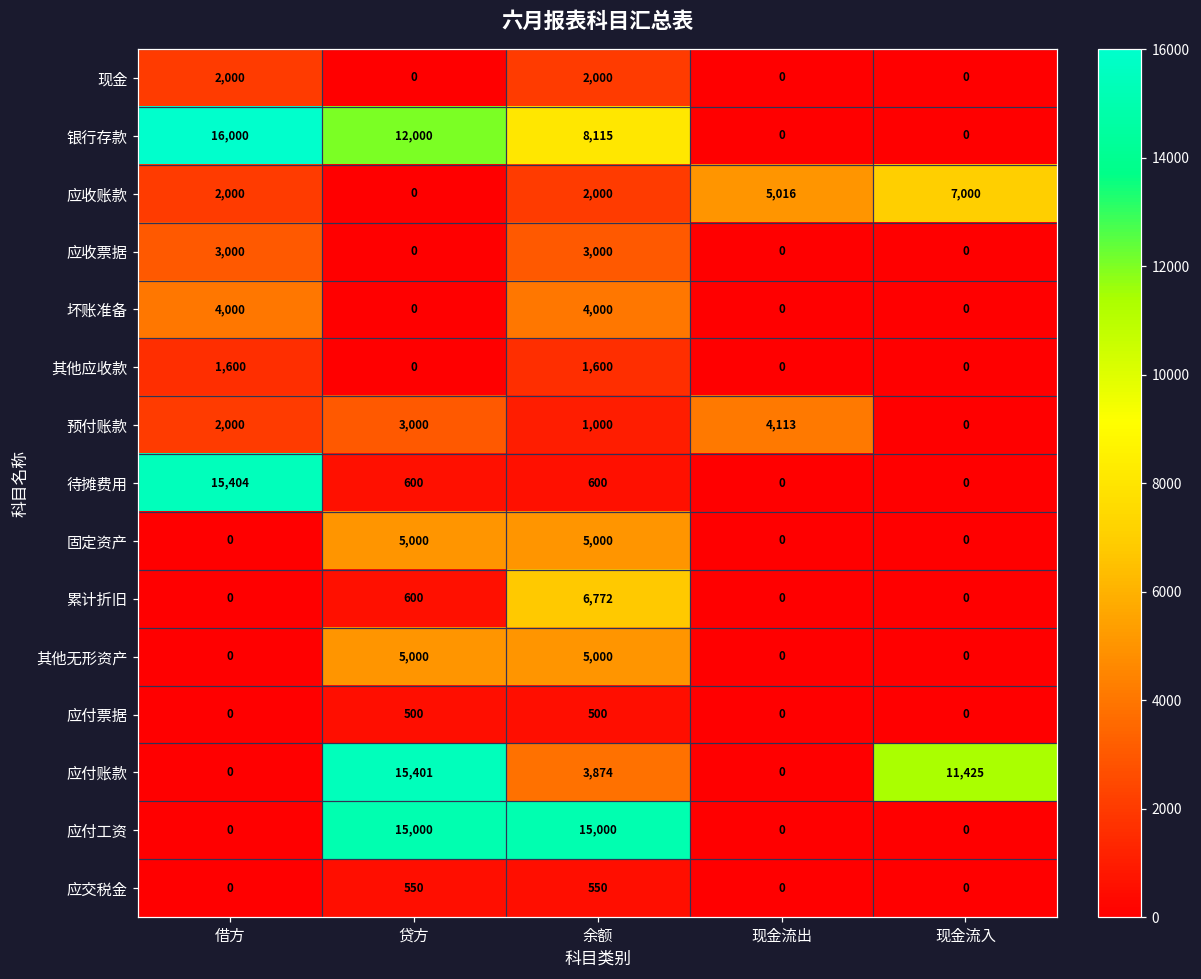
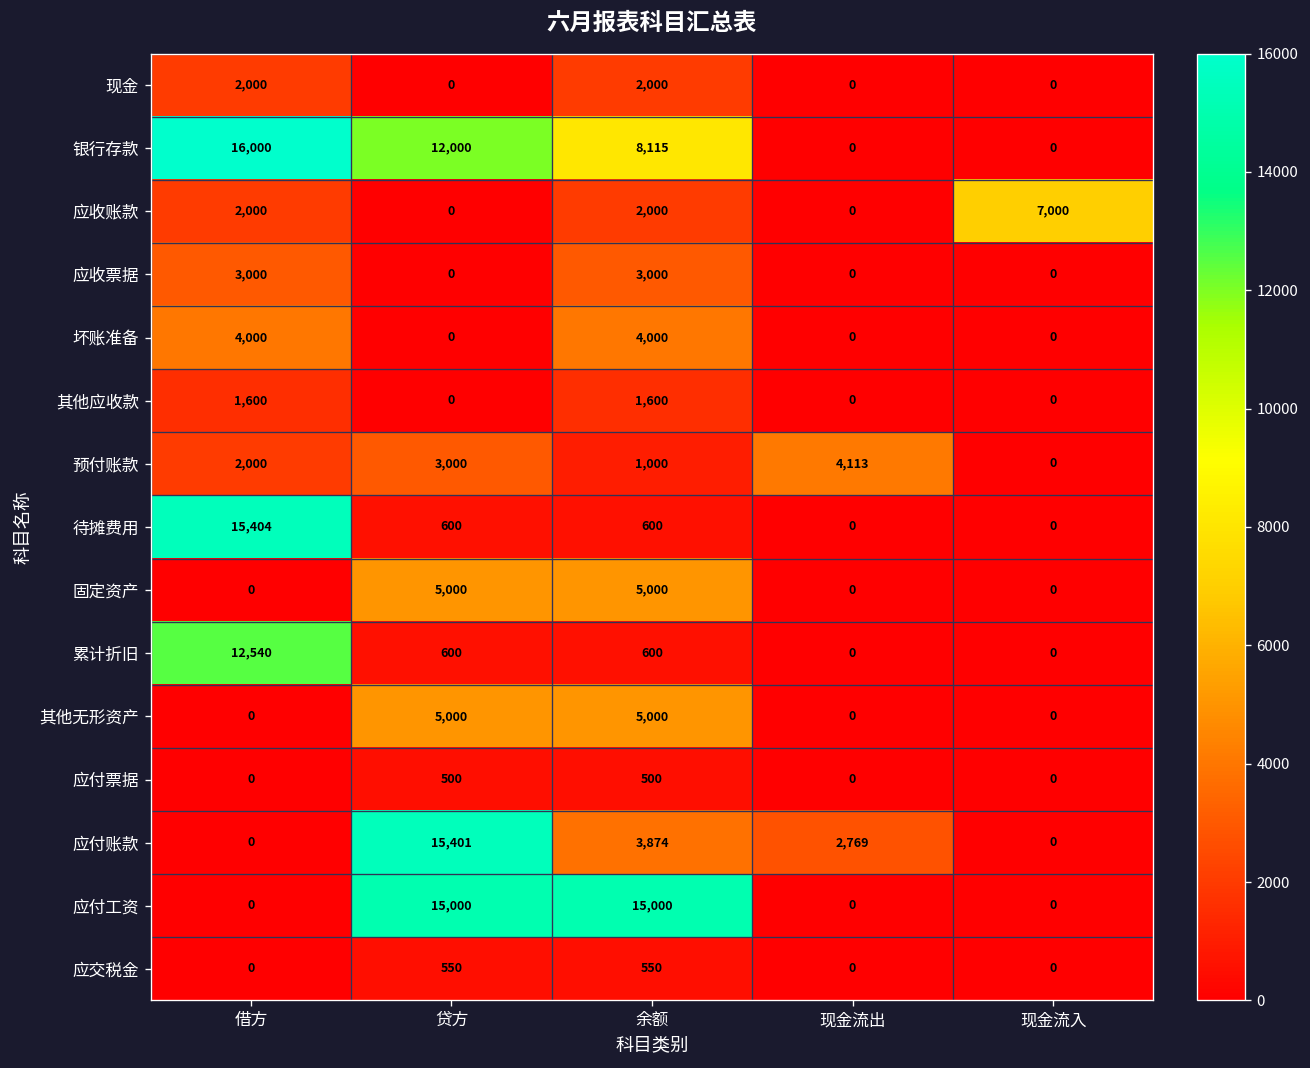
应收账款, 现金流出: 5,016 -> 0
累计折旧, 借方: 0 -> 12,540
累计折旧, 余额: 6,772 -> 600
应付账款, 现金流出: 0 -> 2,769
应付账款, 现金流入: 11,425 -> 0
